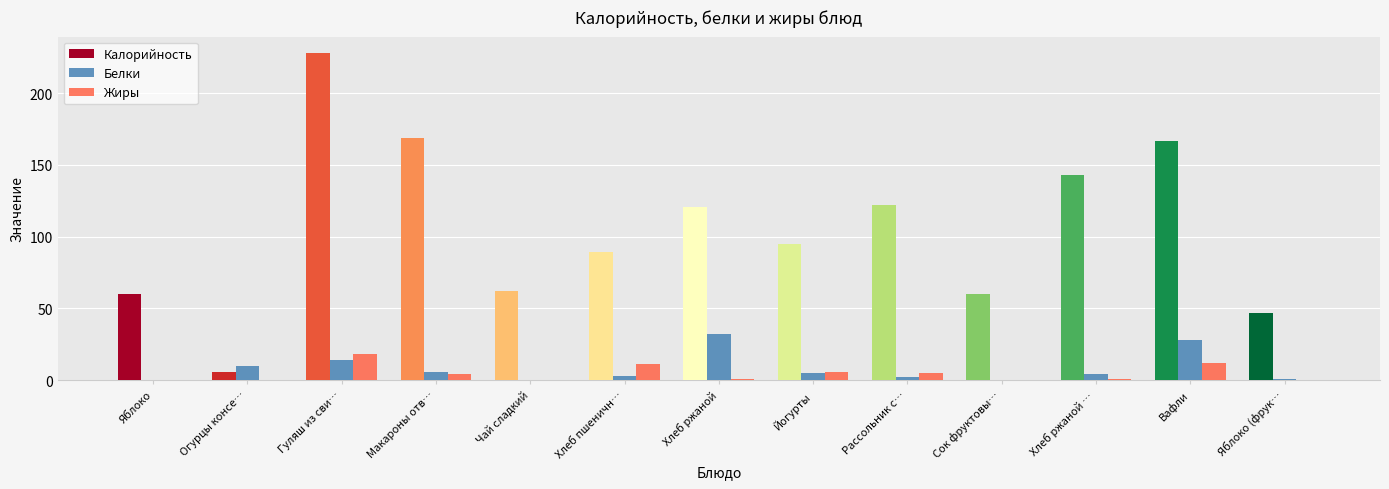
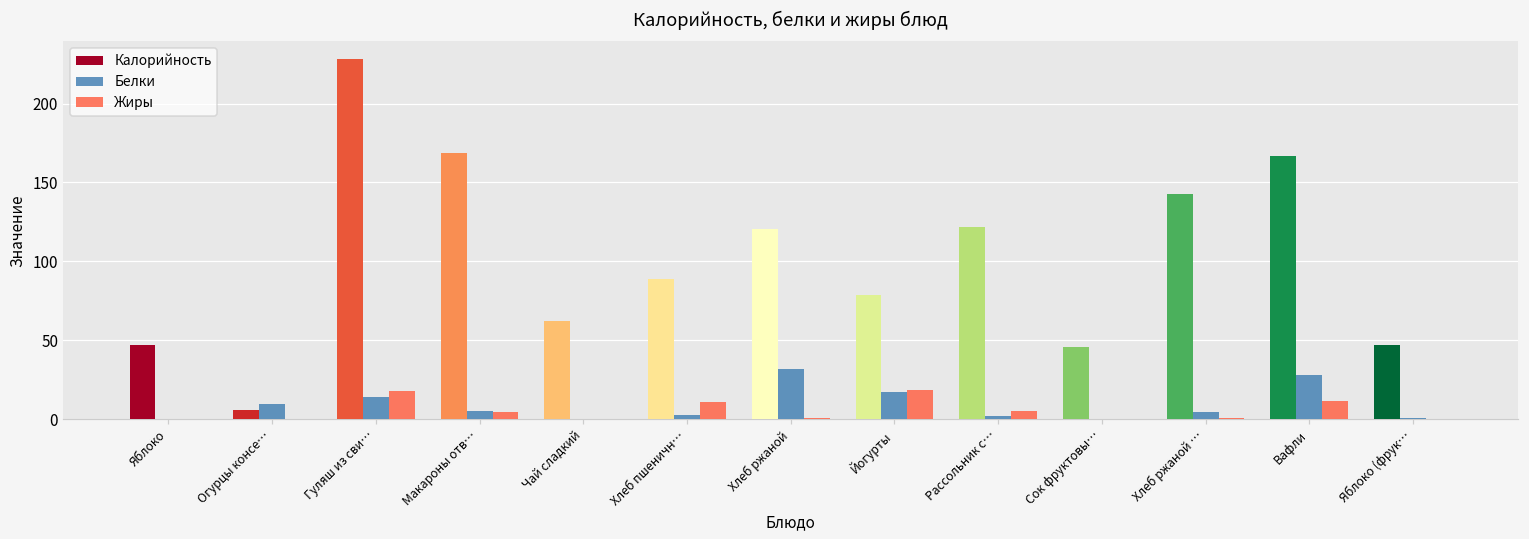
Калорийность, Яблоко: 60 -> 47
Калорийность, Йогурты: 95 -> 79
Белки, Йогурты: 5 -> 17
Жиры, Йогурты: 6 -> 18
Калорийность, Сок фруктовы…: 60 -> 46
